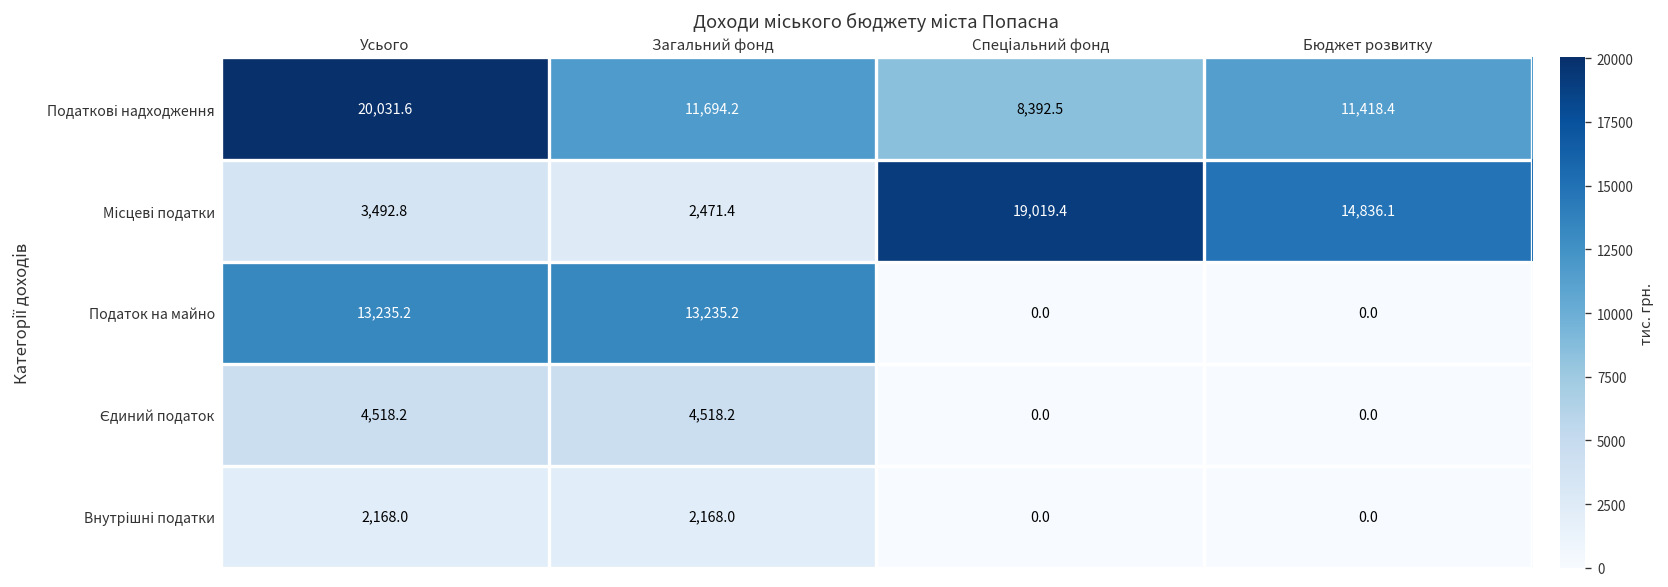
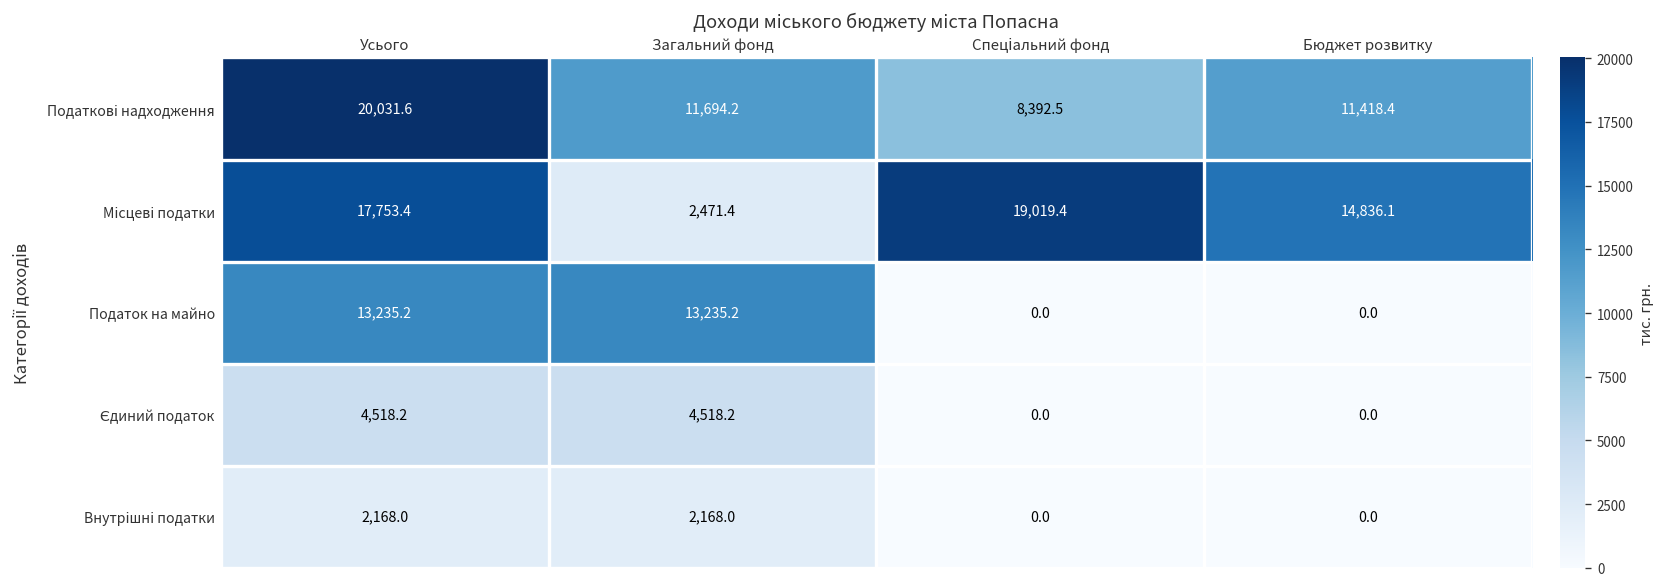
Місцеві податки, Усього: 3,492.8 -> 17,753.4
